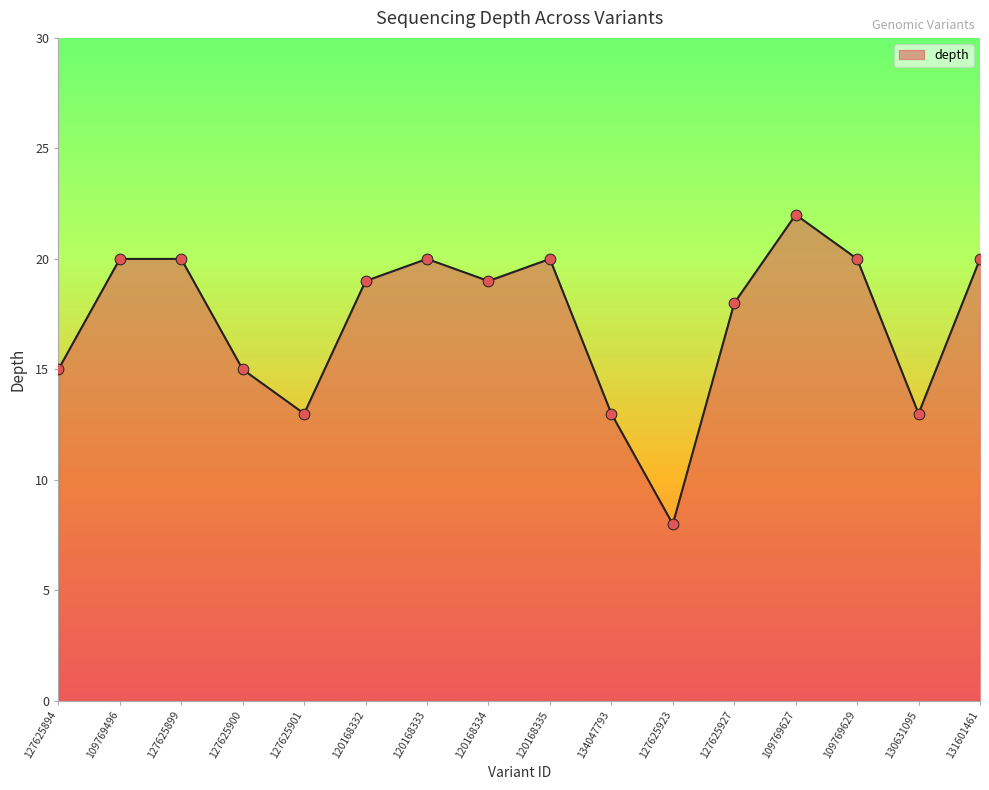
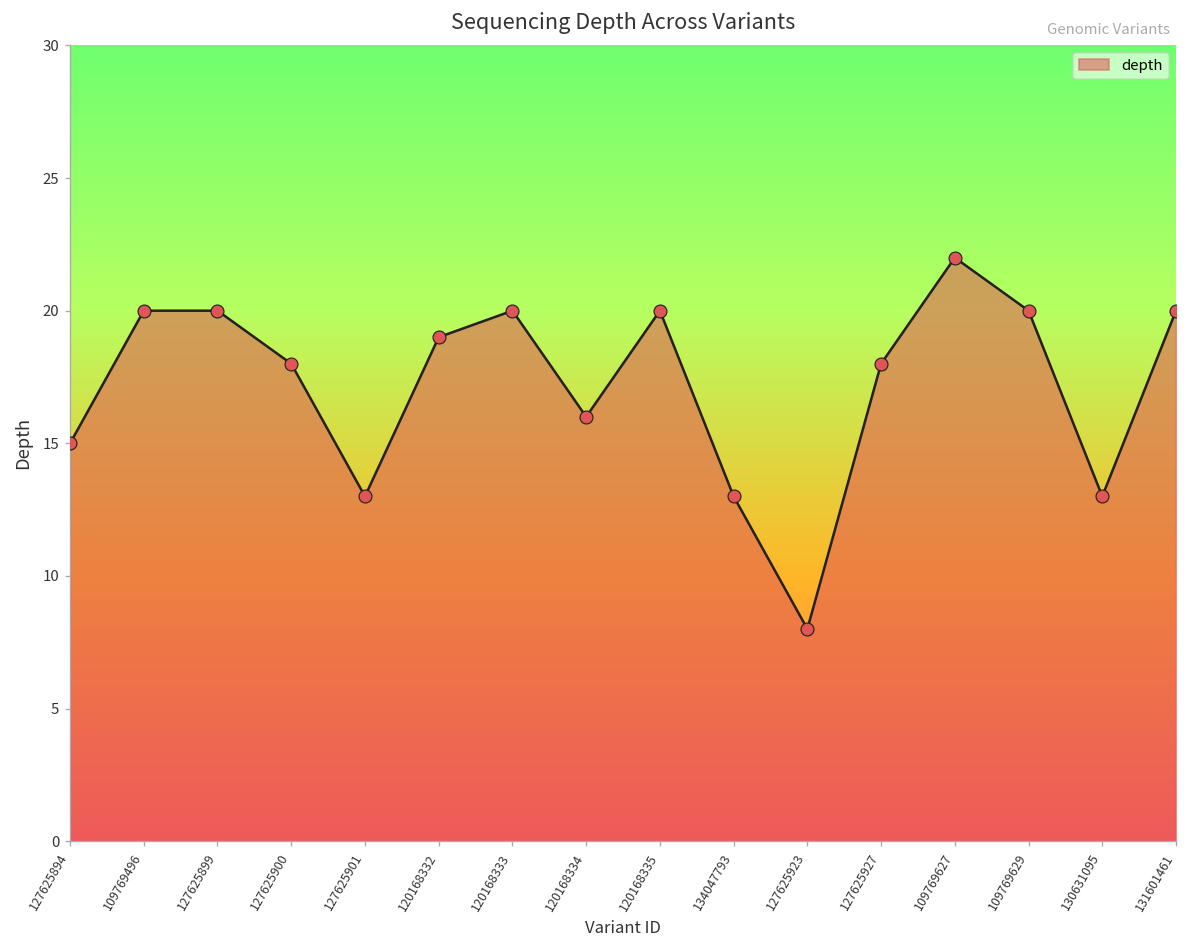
127625900: 15 -> 18
120168334: 19 -> 16
